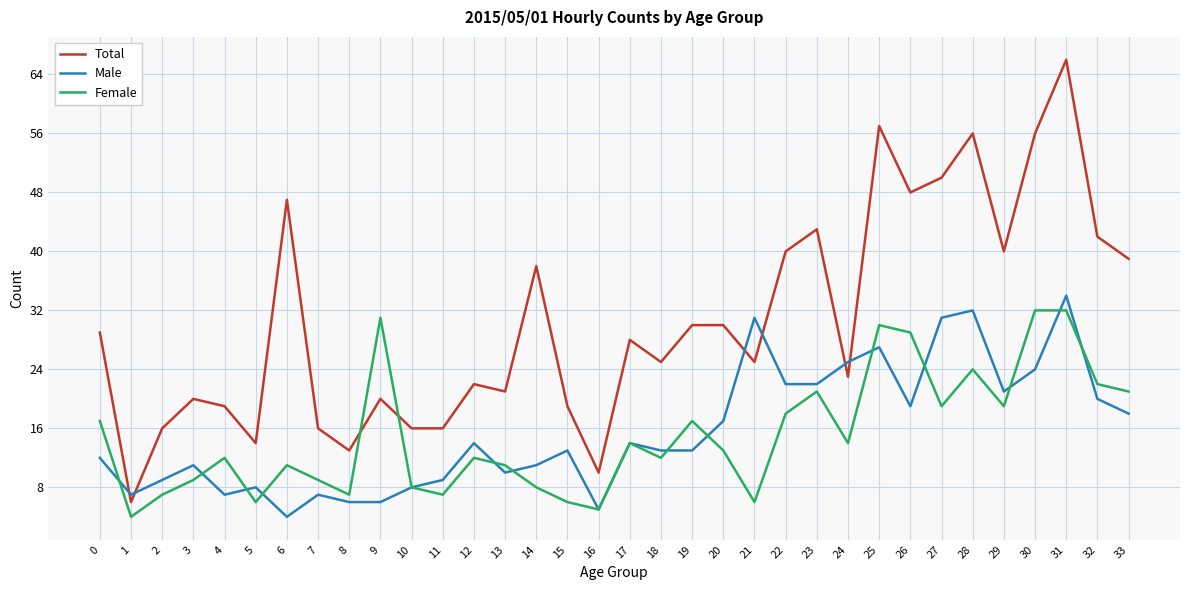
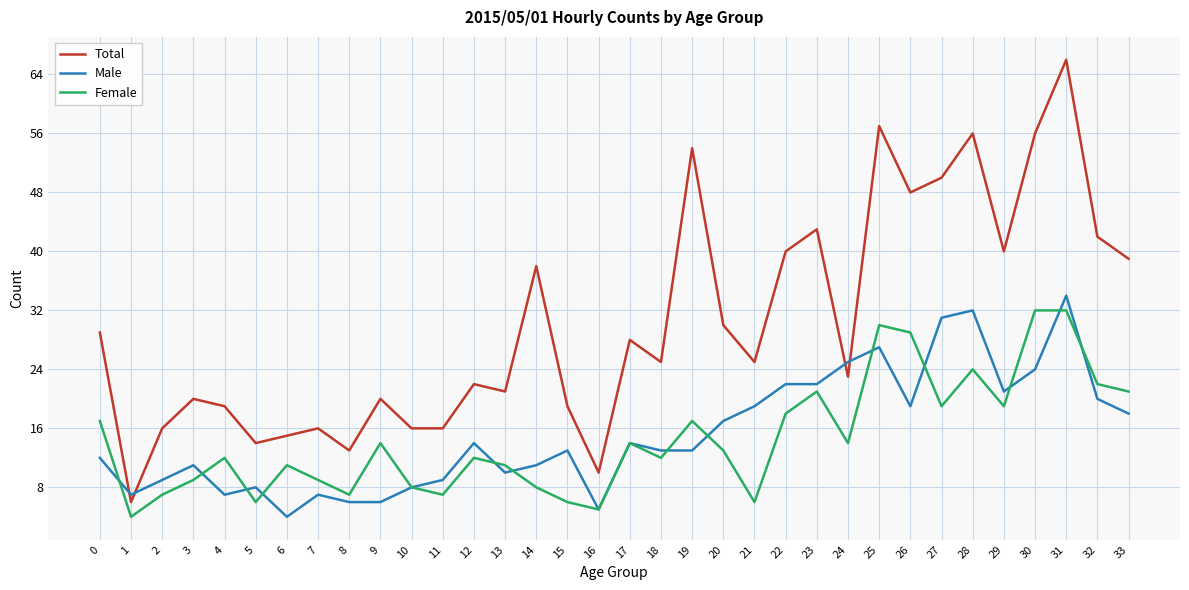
Total, 6: 47 -> 15
Female, 9: 31 -> 14
Total, 19: 30 -> 54
Male, 21: 31 -> 19
